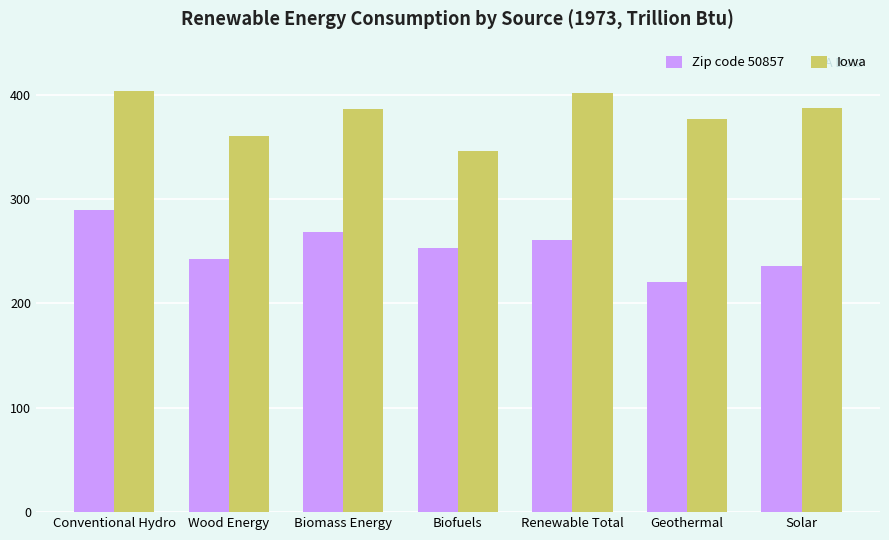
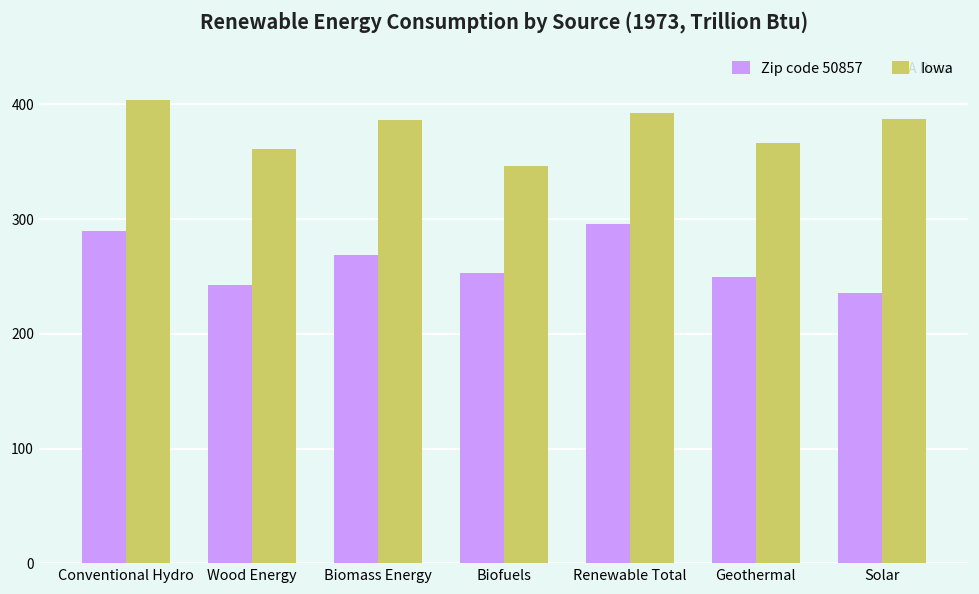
Zip code 50857, Renewable Total: 261 -> 295
Iowa, Renewable Total: 402 -> 392
Zip code 50857, Geothermal: 221 -> 250
Iowa, Geothermal: 377 -> 366
